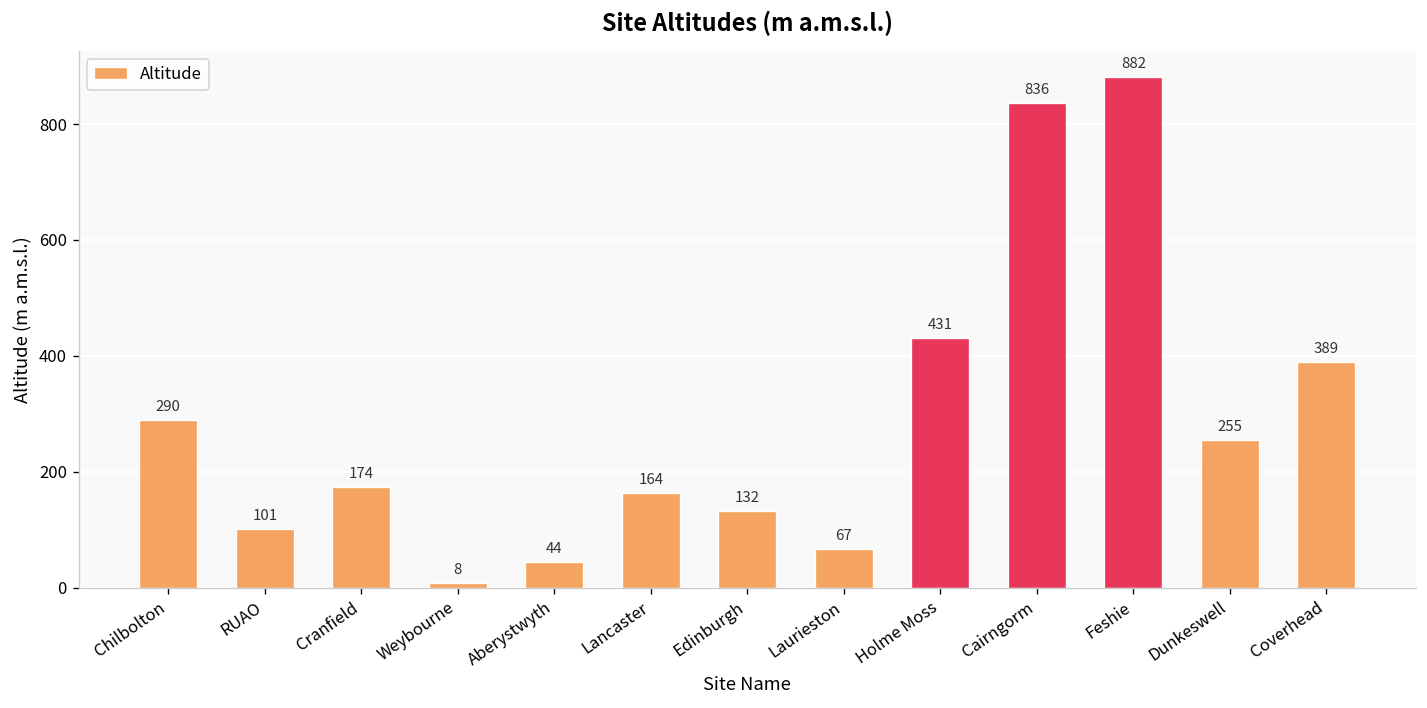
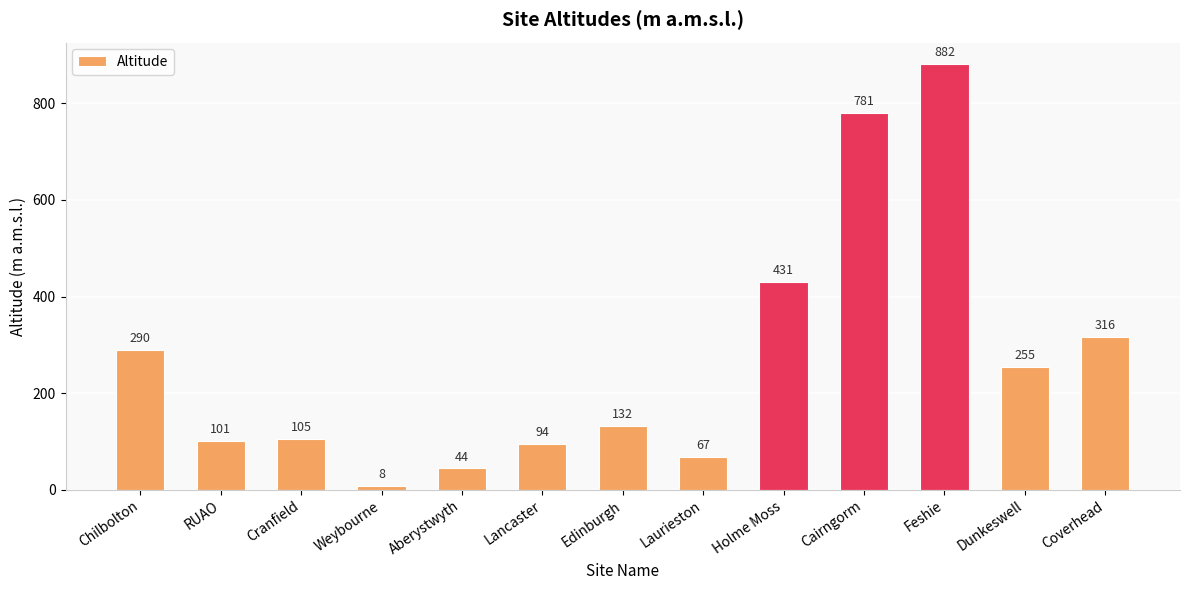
Cranfield: 174 -> 105
Lancaster: 164 -> 94
Cairngorm: 836 -> 781
Coverhead: 389 -> 316
